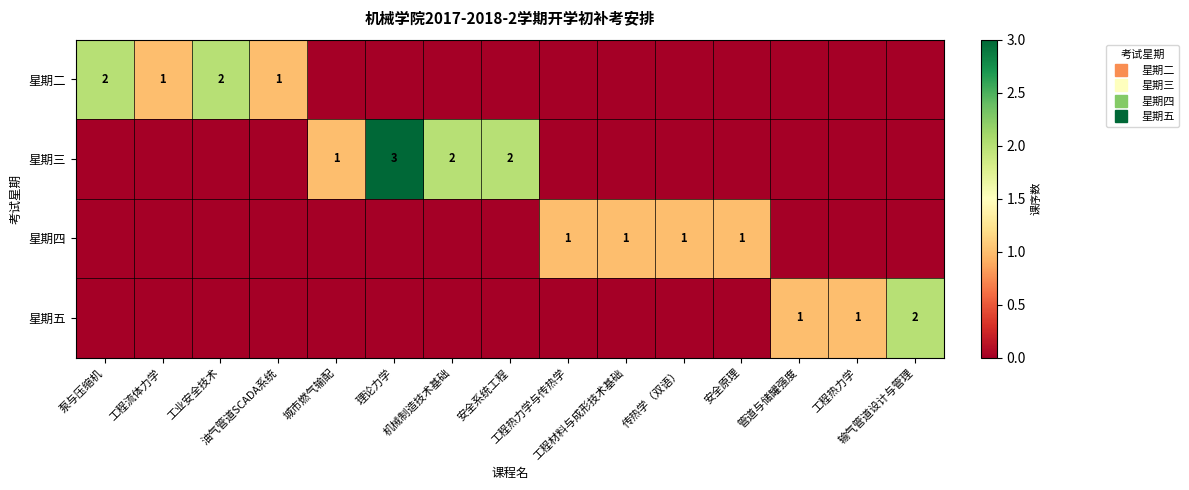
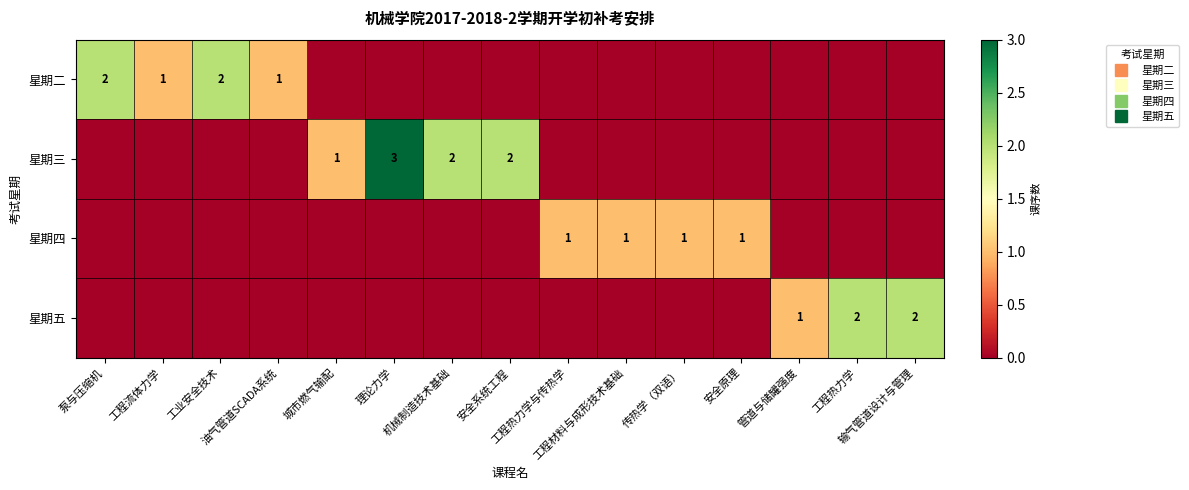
星期五, 工程热力学: 1 -> 2
